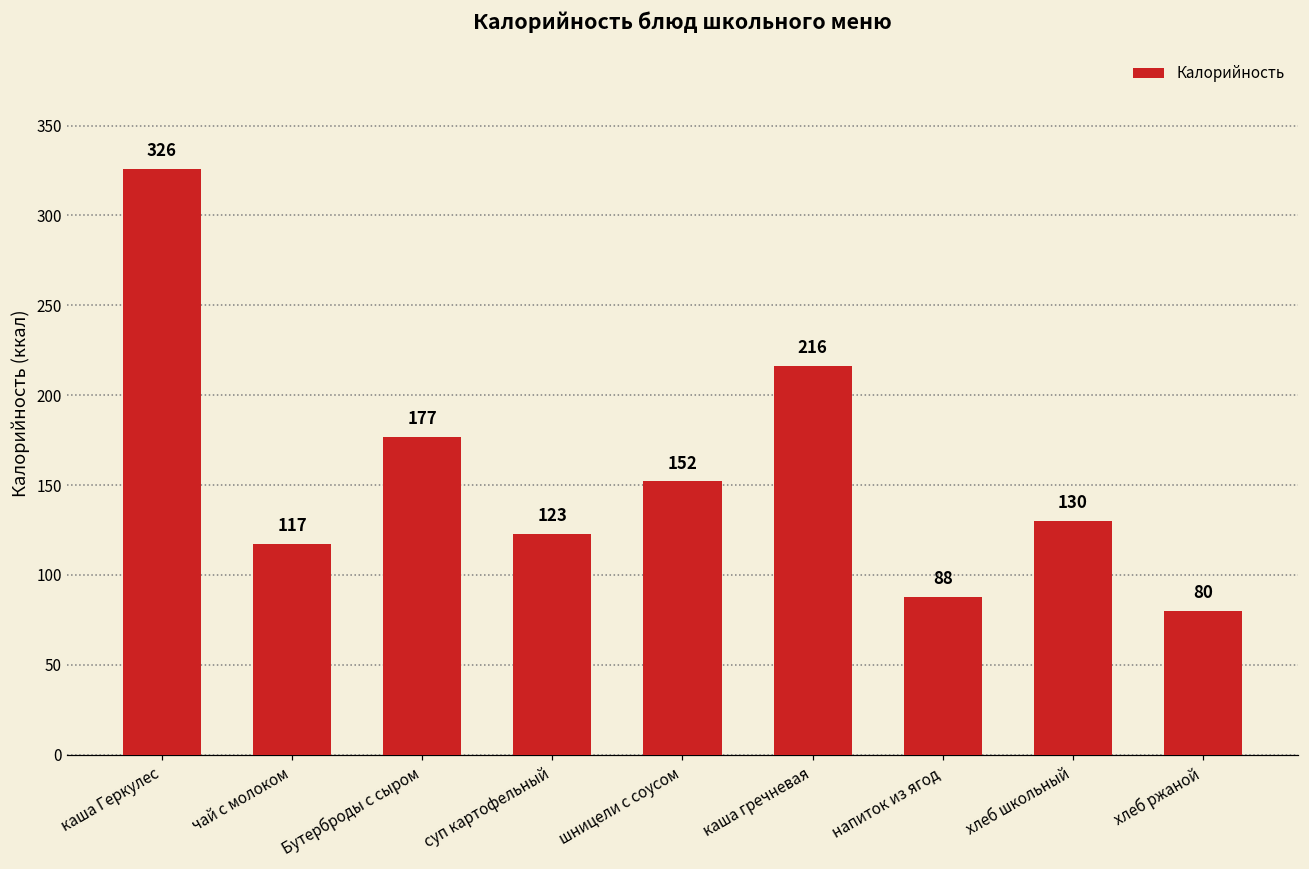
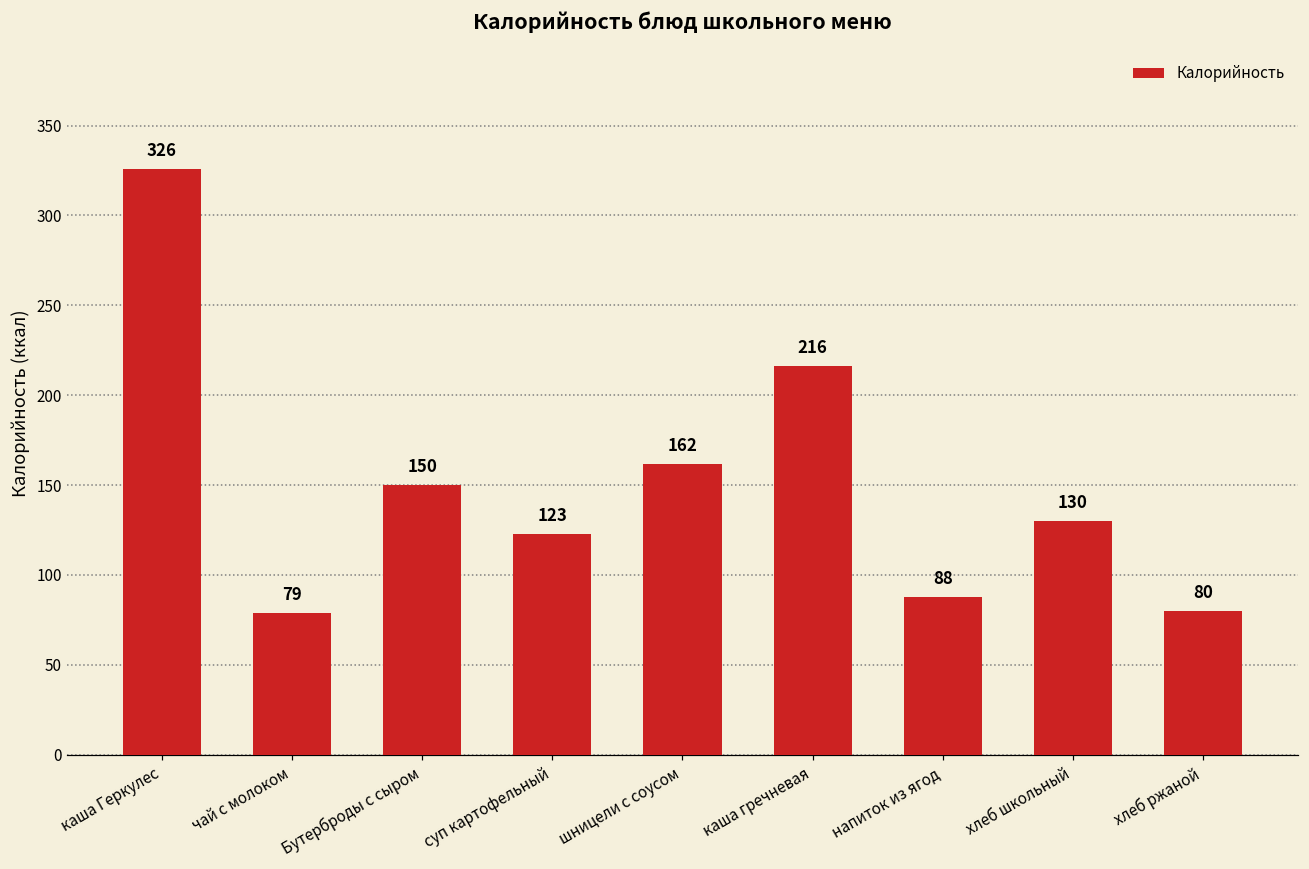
чай с молоком: 117 -> 79
Бутерброды с сыром: 177 -> 150
шницели с соусом: 152 -> 162
